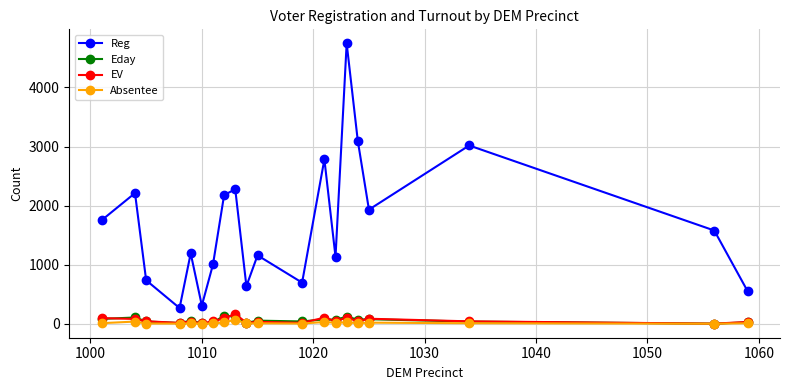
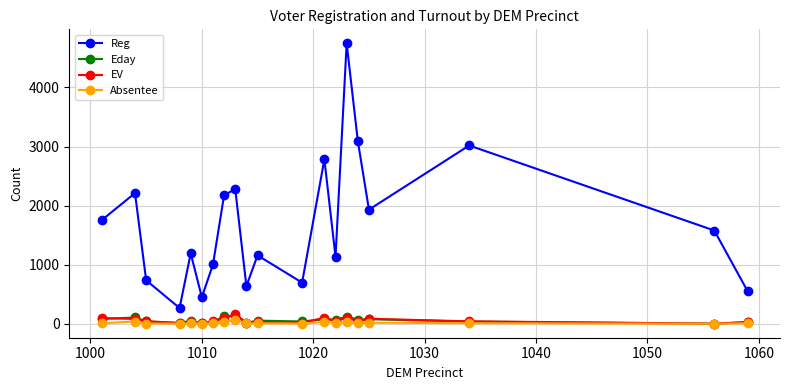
Reg, 1010: 300 -> 500
